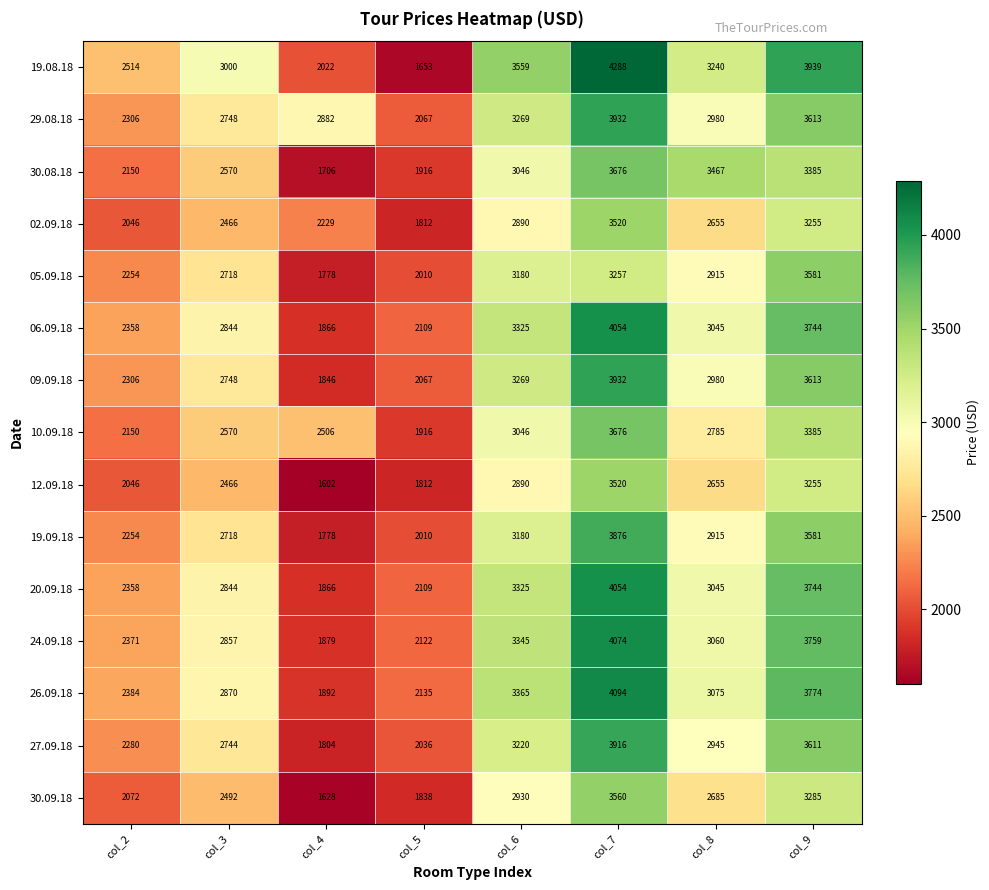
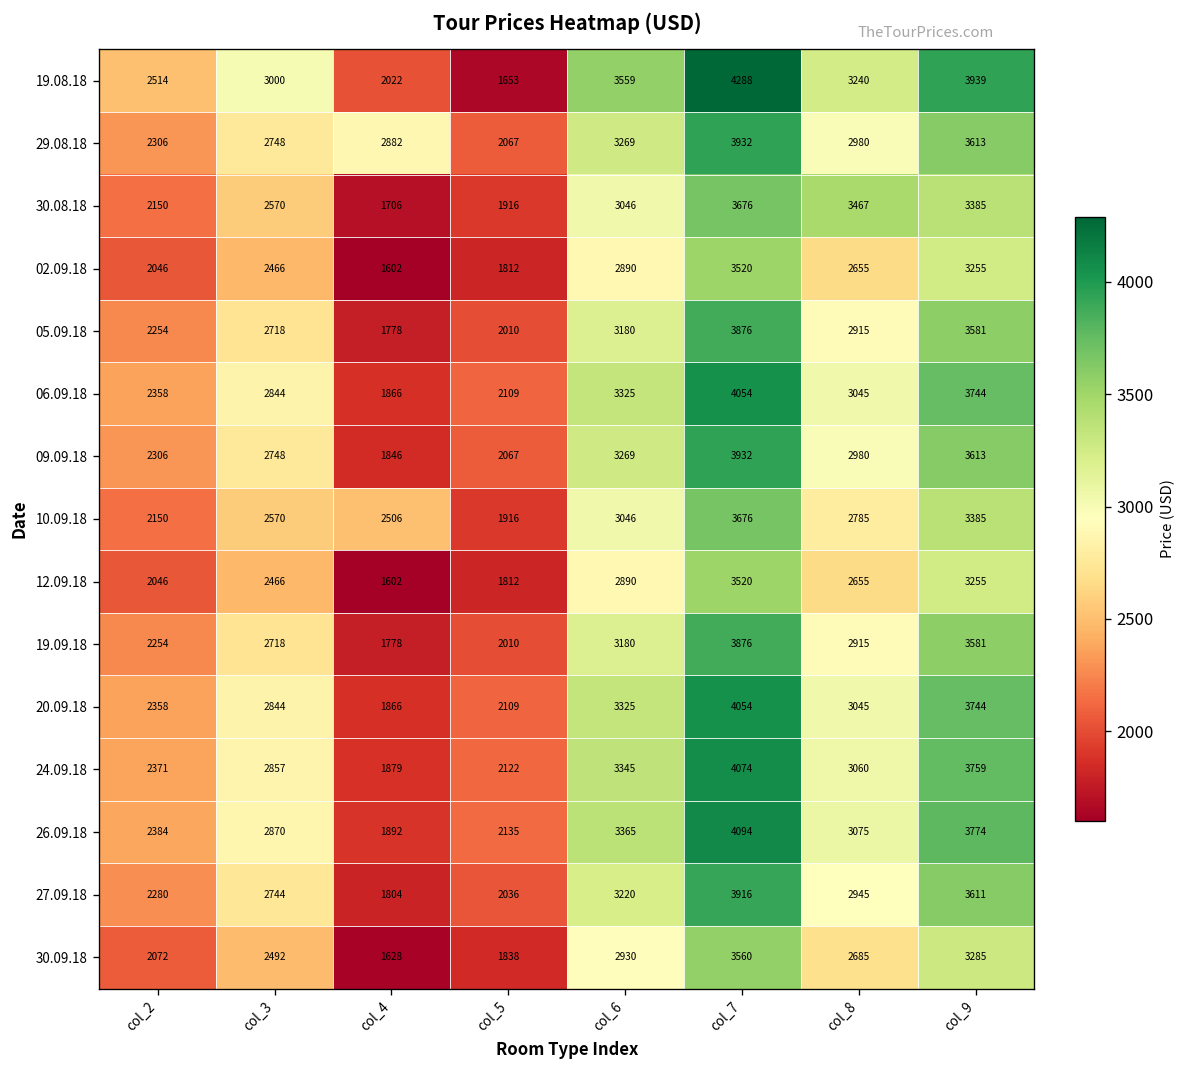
02.09.18, col_4: 2229 -> 1602
05.09.18, col_7: 3257 -> 3876
